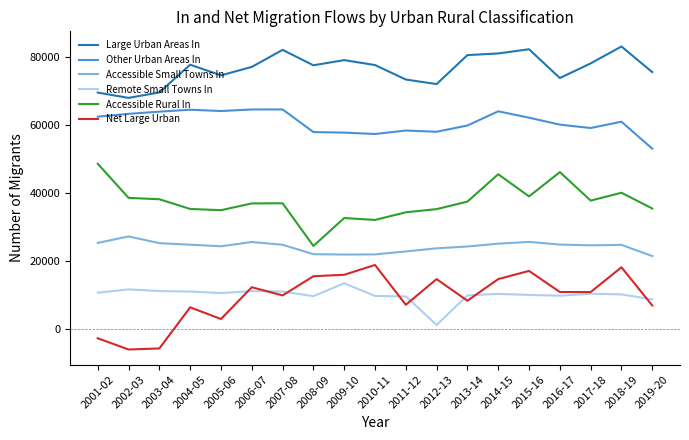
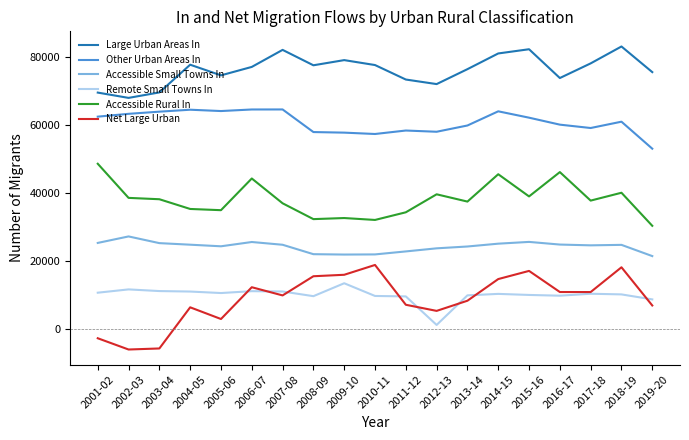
Accessible Rural In, 2006-07: 37000 -> 44000
Accessible Rural In, 2008-09: 24000 -> 32000
Accessible Rural In, 2012-13: 35000 -> 40000
Net Large Urban, 2012-13: 15000 -> 5000
Large Urban Areas In, 2013-14: 80000 -> 76000
Accessible Rural In, 2019-20: 35000 -> 30000
